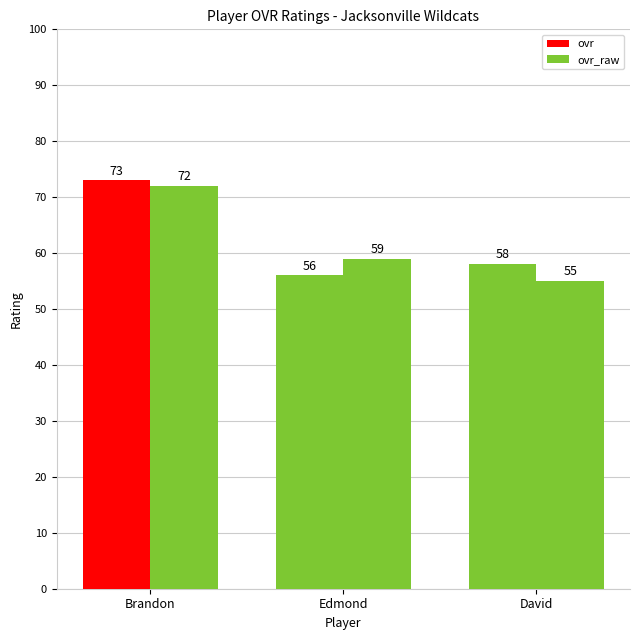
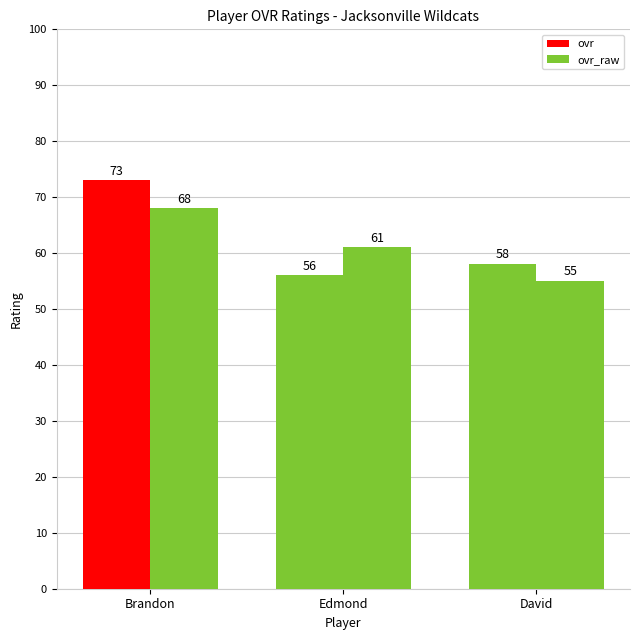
ovr_raw, Brandon: 72 -> 68
ovr_raw, Edmond: 59 -> 61
